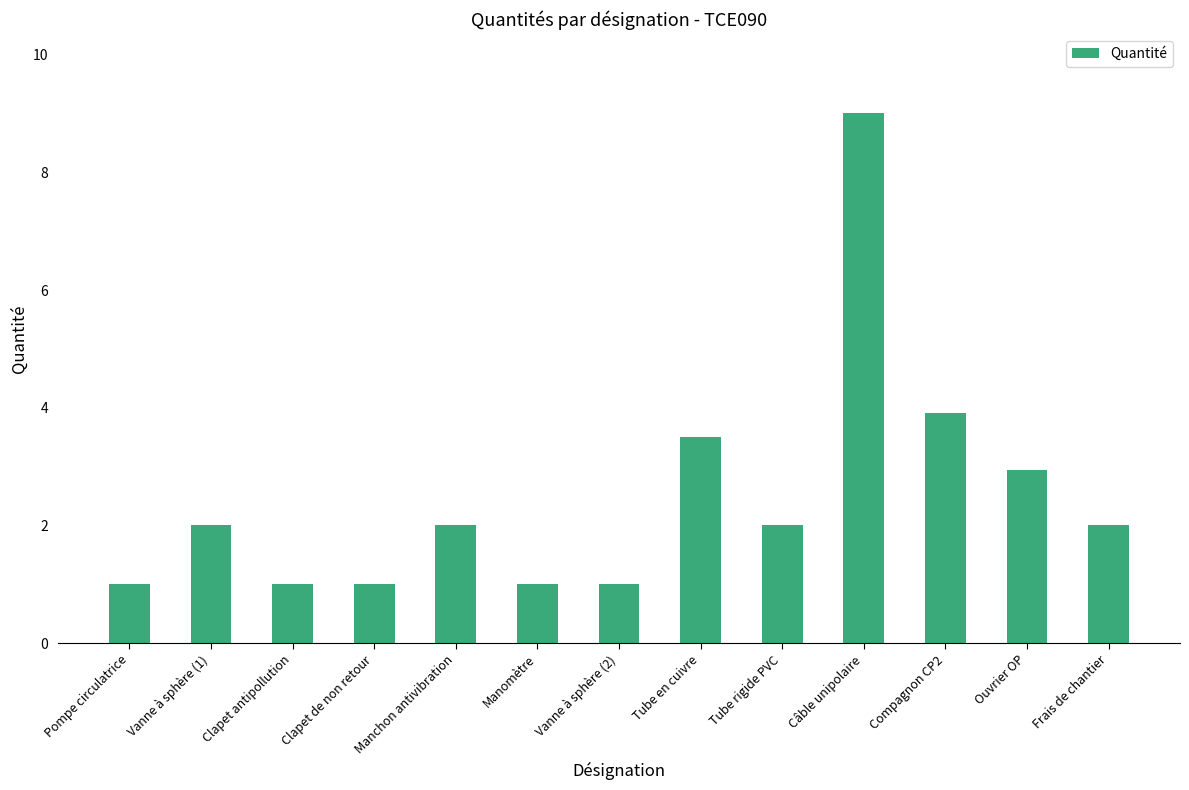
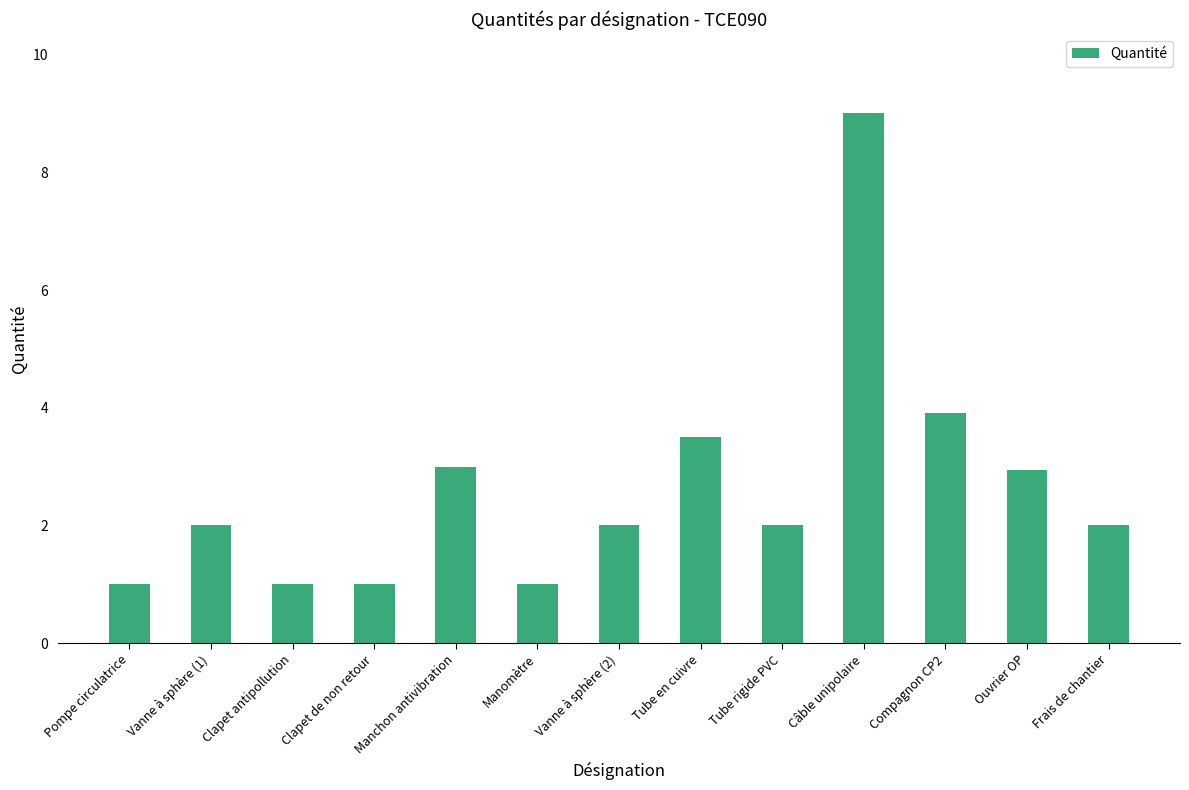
Manchon antivibration: 2 -> 3
Vanne à sphère (2): 1 -> 2
